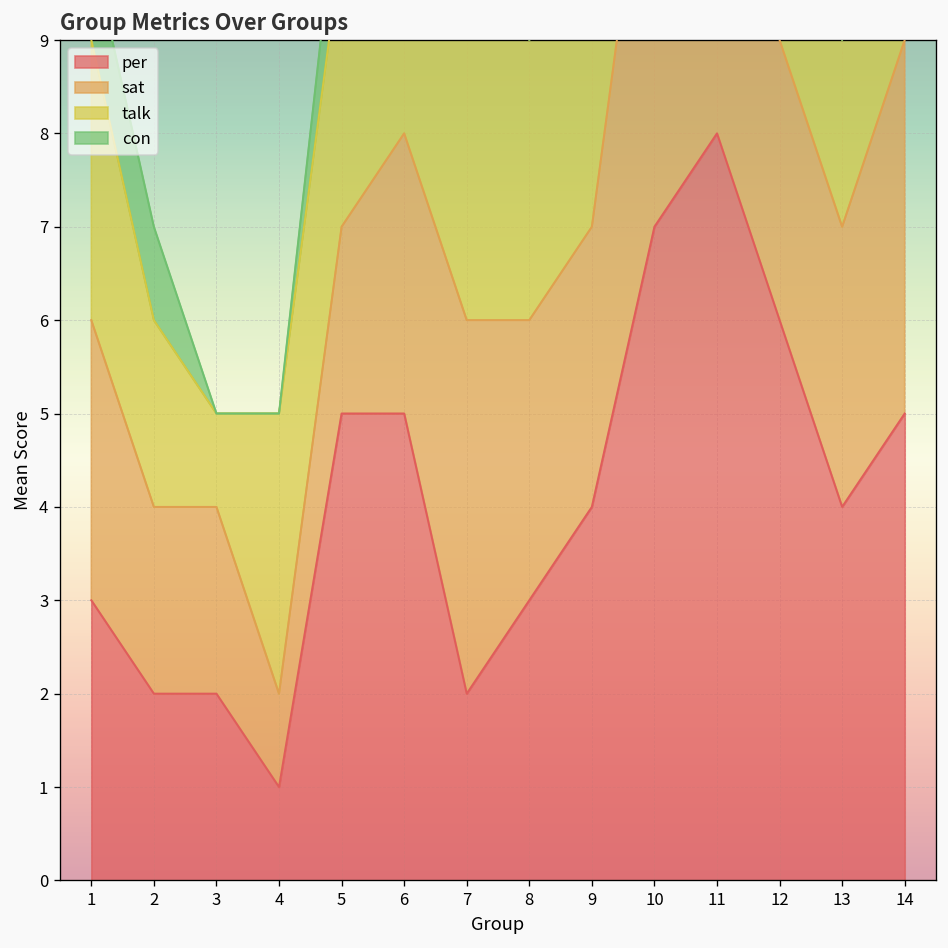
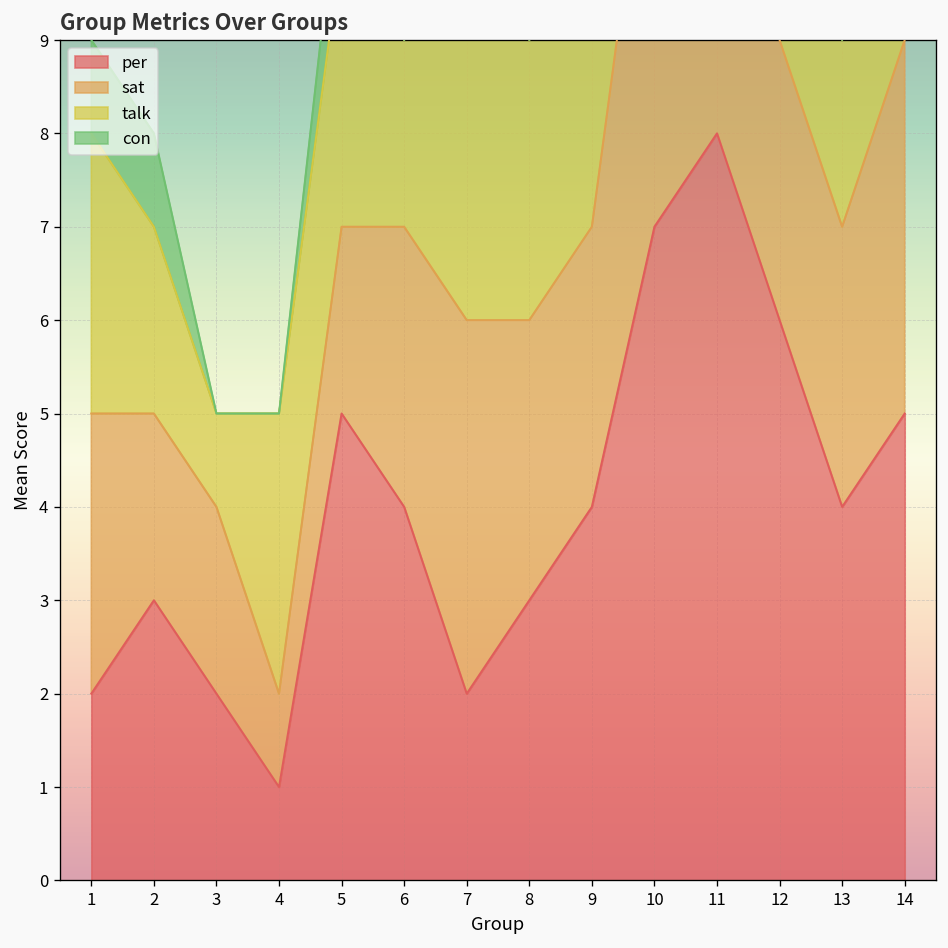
per, 1: 3 -> 2
per, 2: 2 -> 3
per, 6: 5 -> 4
